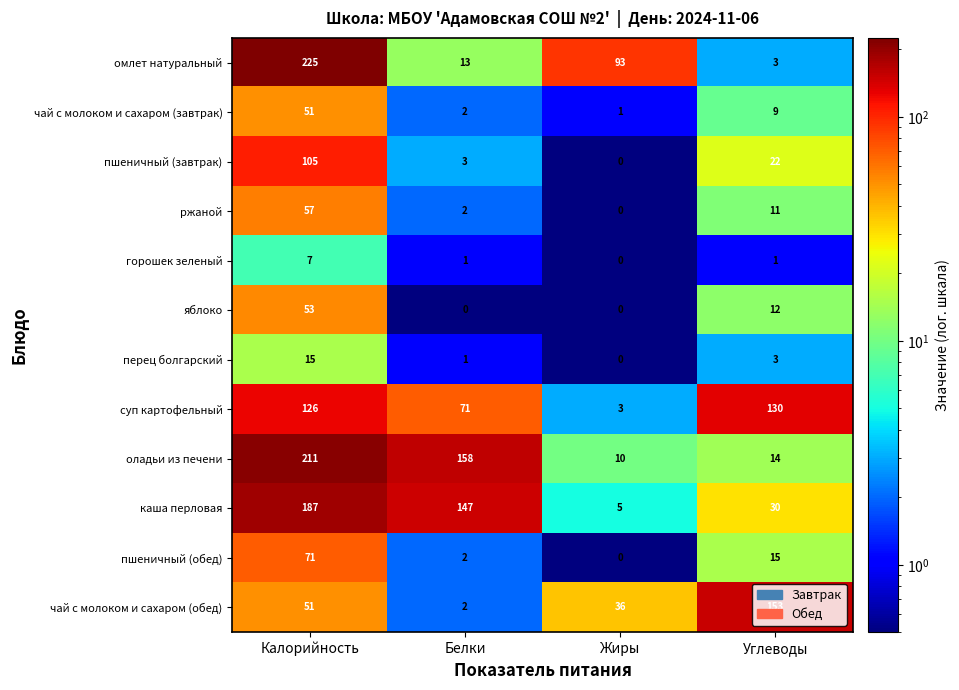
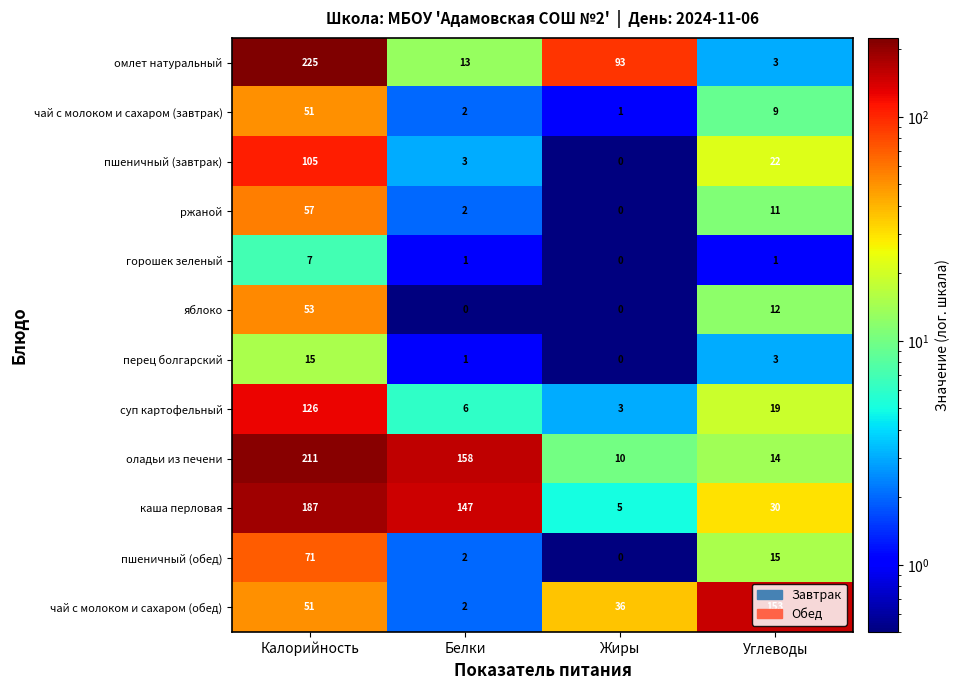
суп картофельный, Белки: 71 -> 6
суп картофельный, Углеводы: 130 -> 19
